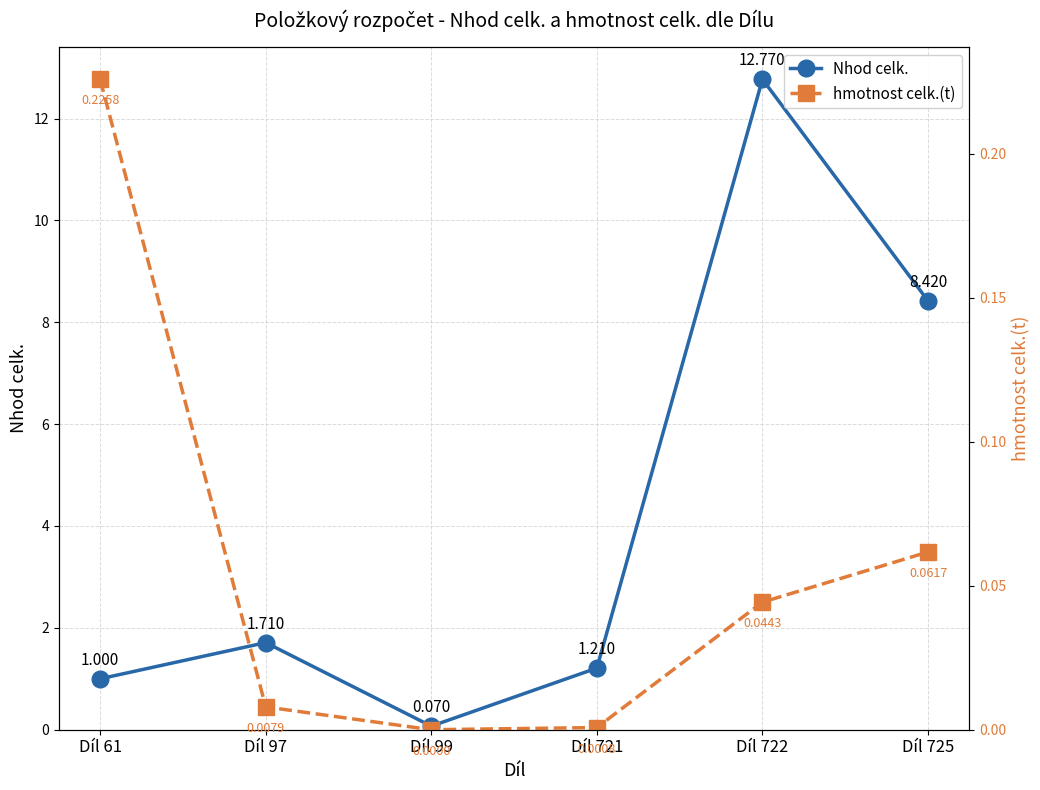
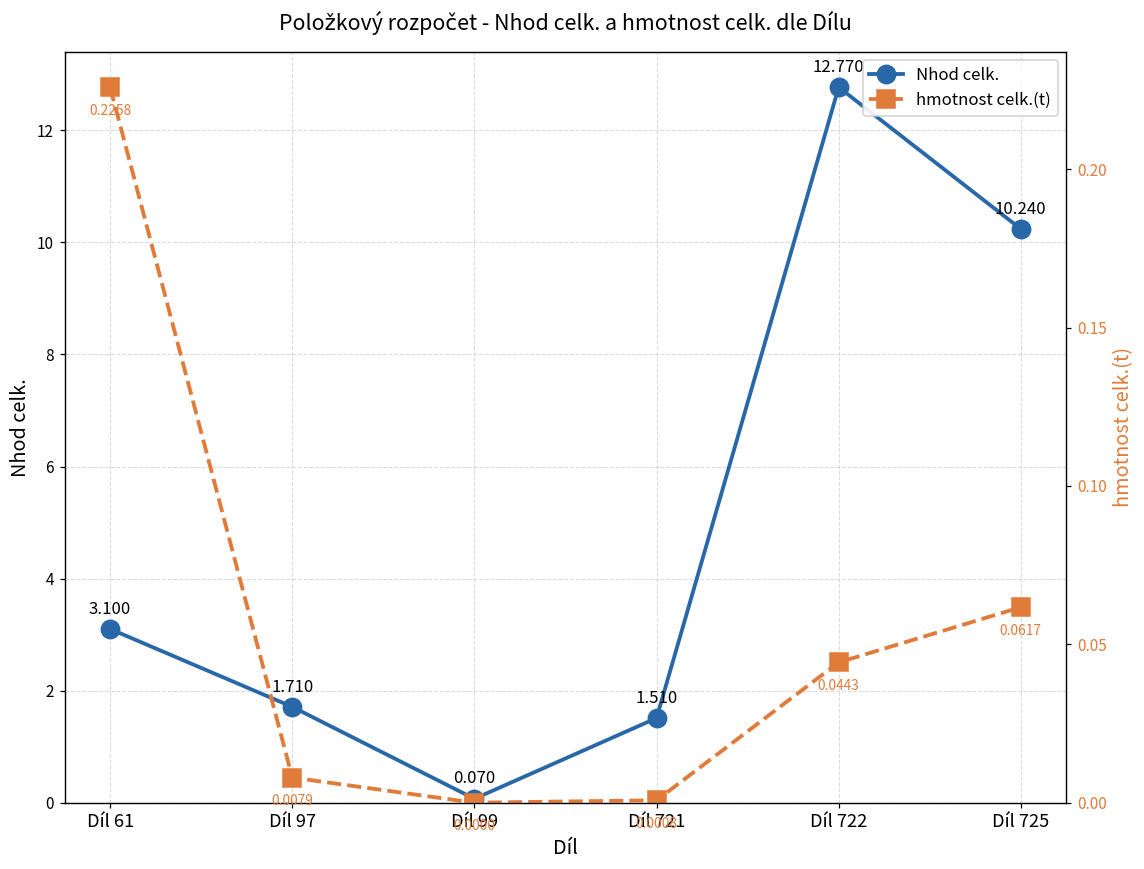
Nhod celk., Díl 61: 1.000 -> 3.100
Nhod celk., Díl 721: 1.210 -> 1.510
Nhod celk., Díl 725: 8.420 -> 10.240
